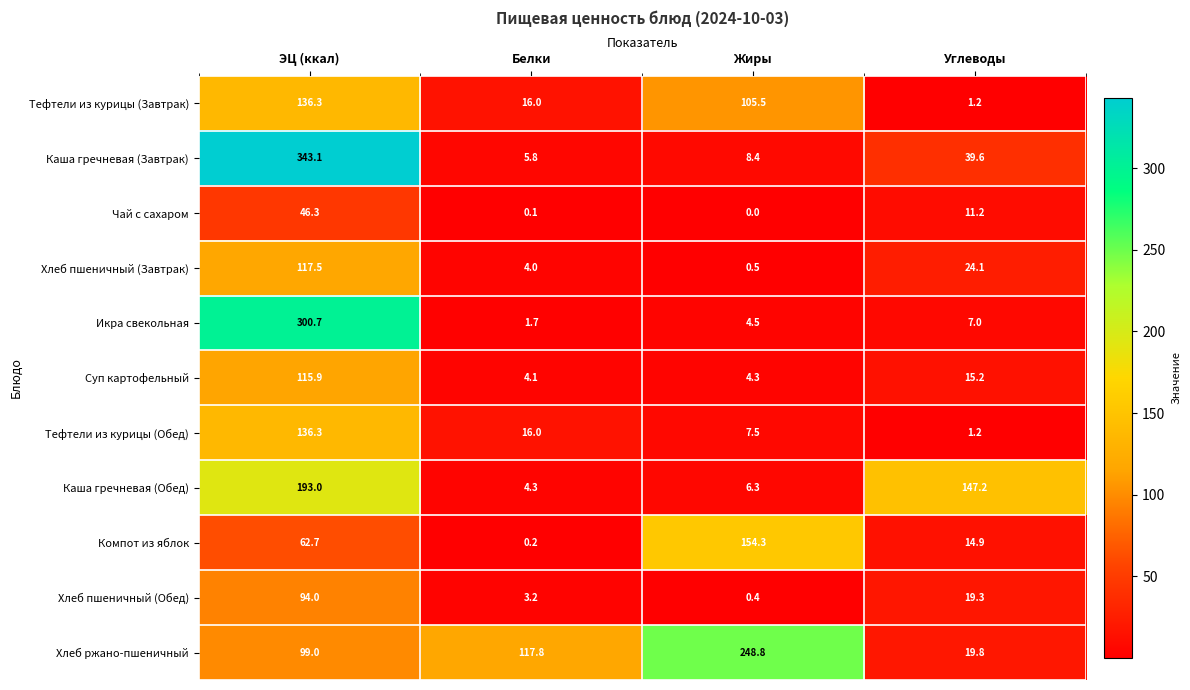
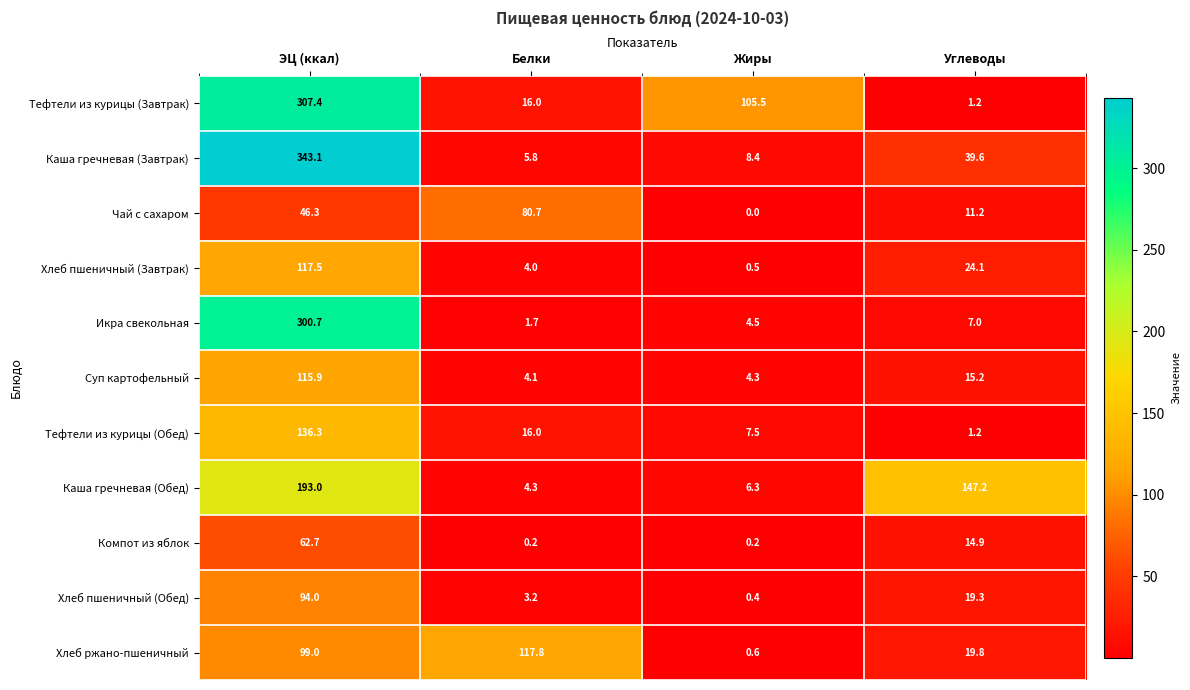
Тефтели из курицы (Завтрак), ЭЦ (ккал): 136.3 -> 307.4
Чай с сахаром, Белки: 0.1 -> 80.7
Компот из яблок, Жиры: 154.3 -> 0.2
Хлеб ржано-пшеничный, Жиры: 248.8 -> 0.6
